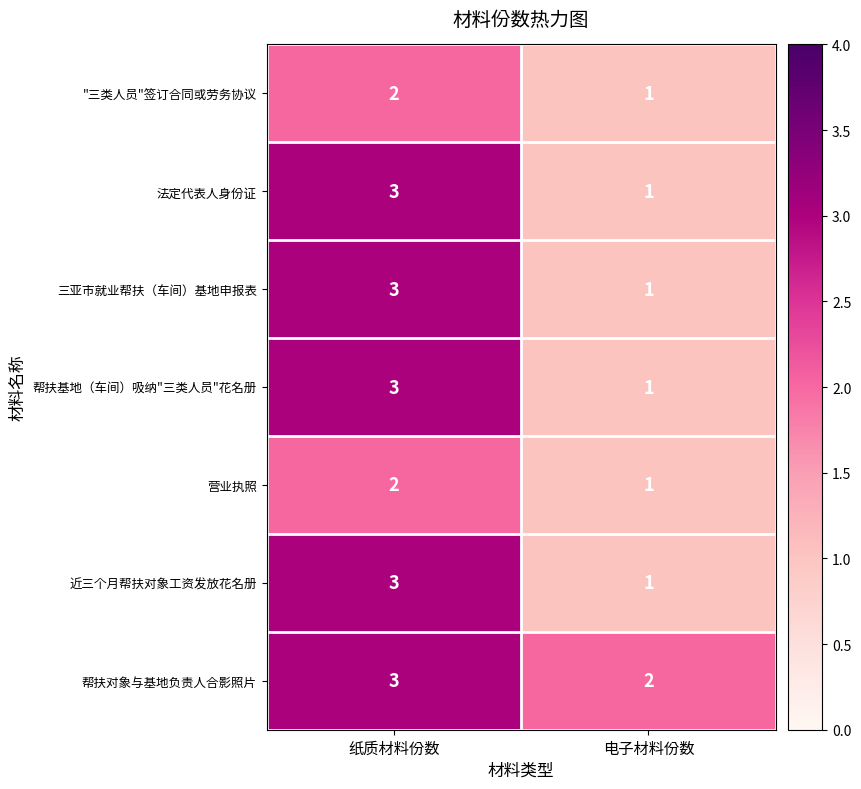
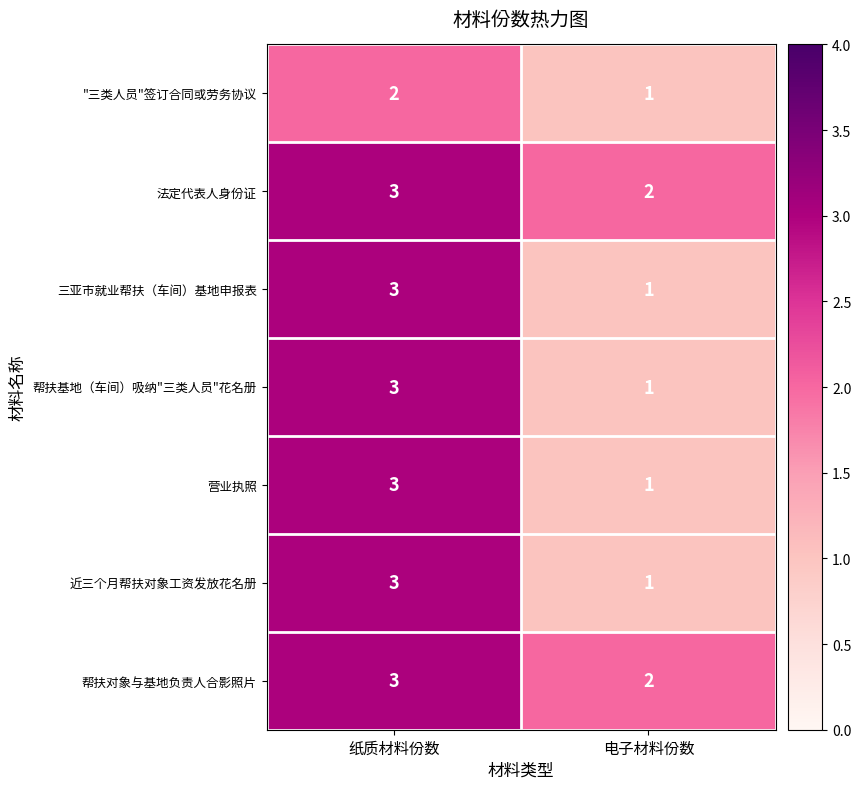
法定代表人身份证, 电子材料份数: 1 -> 2
营业执照, 纸质材料份数: 2 -> 3
